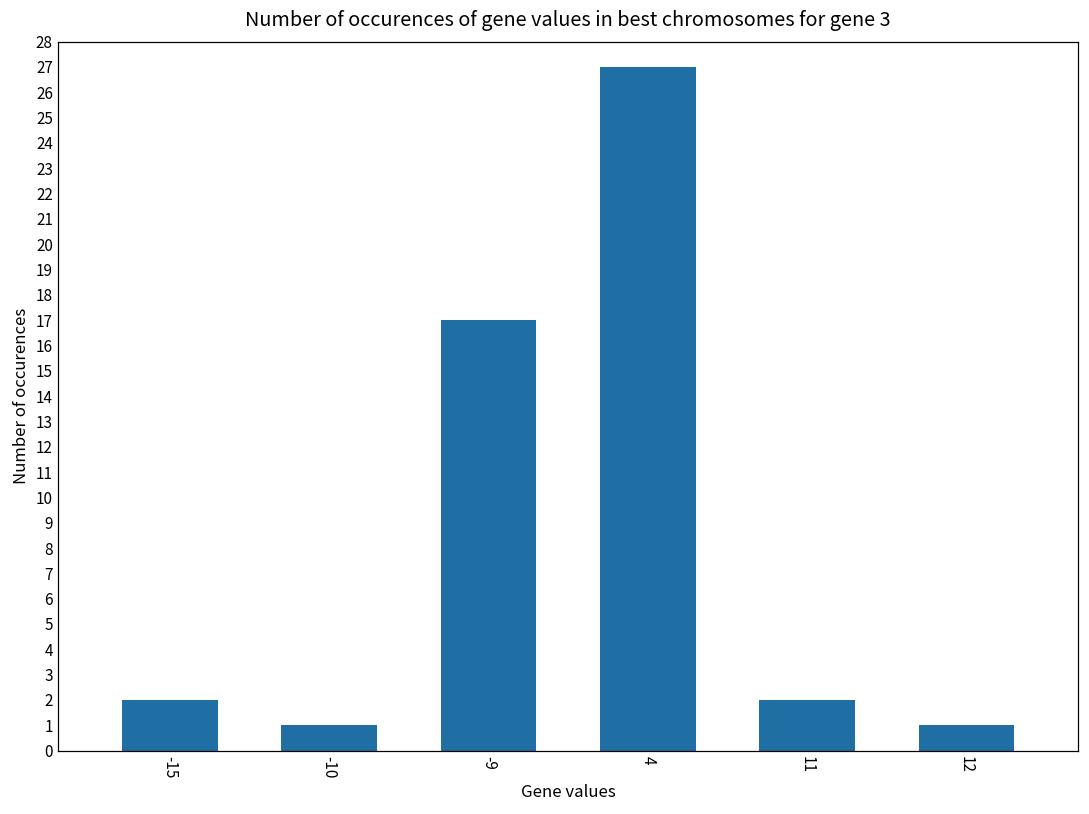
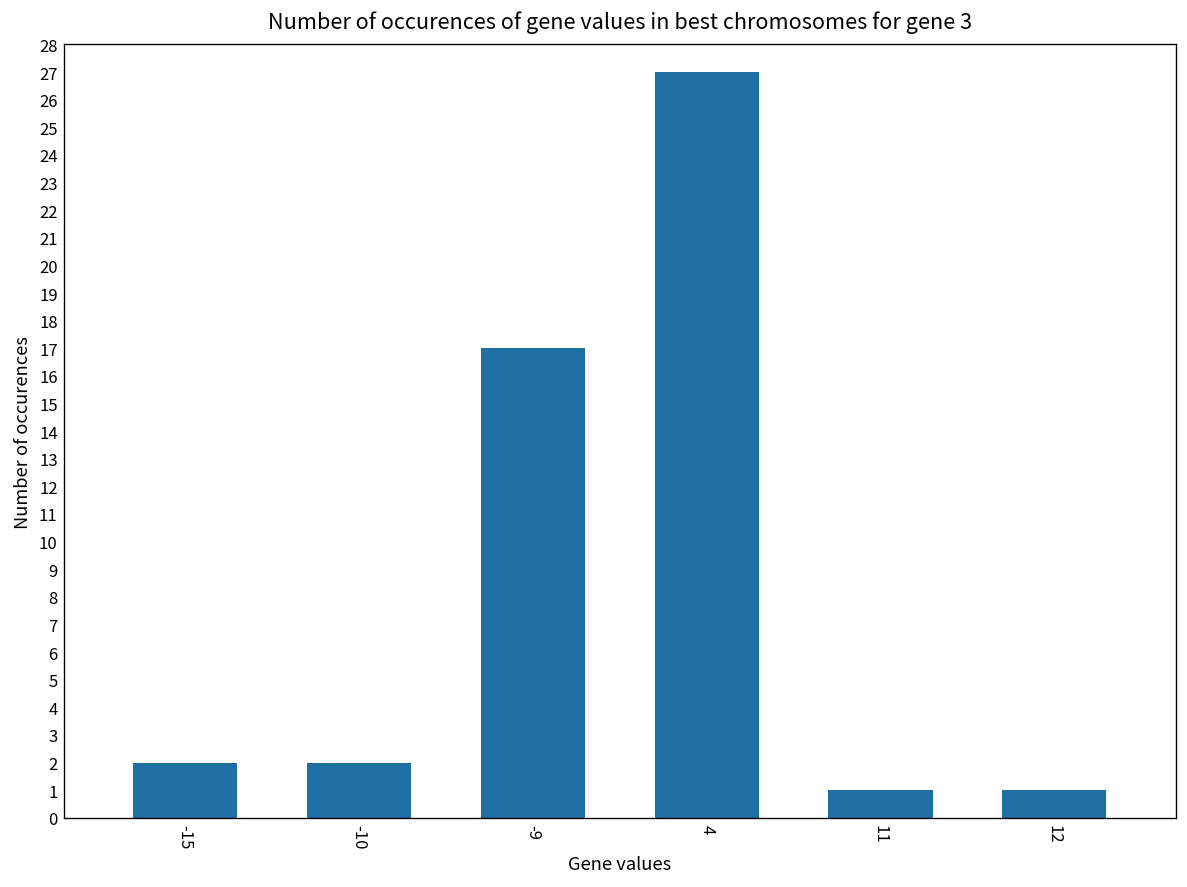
-10: 1 -> 2
11: 2 -> 1
